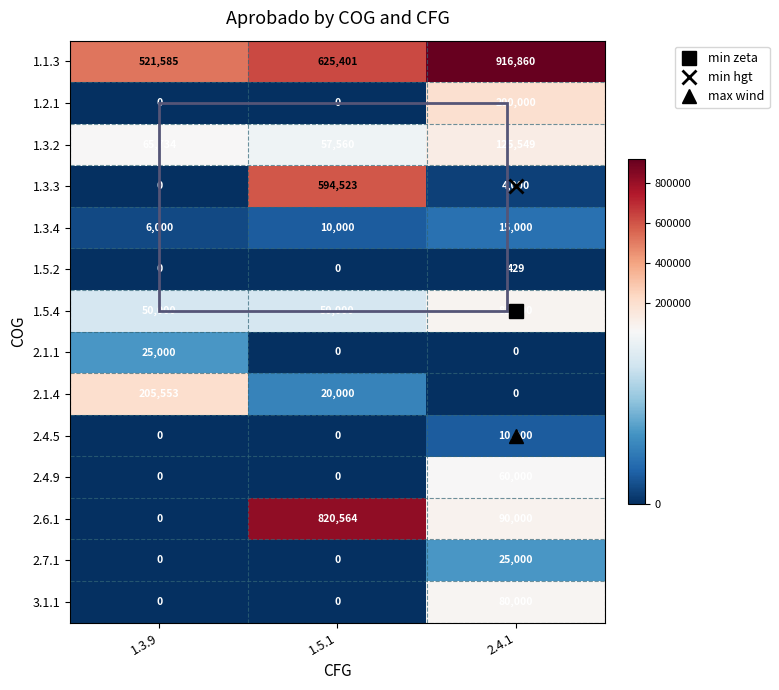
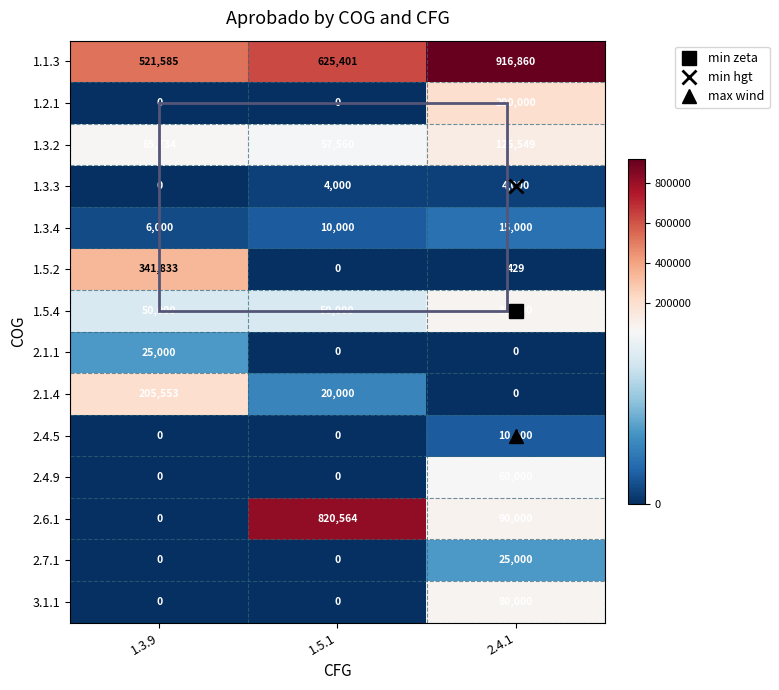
1.3.3, 1.5.1: 594,523 -> 4,000
1.5.2, 1.3.9: 0 -> 341,833
